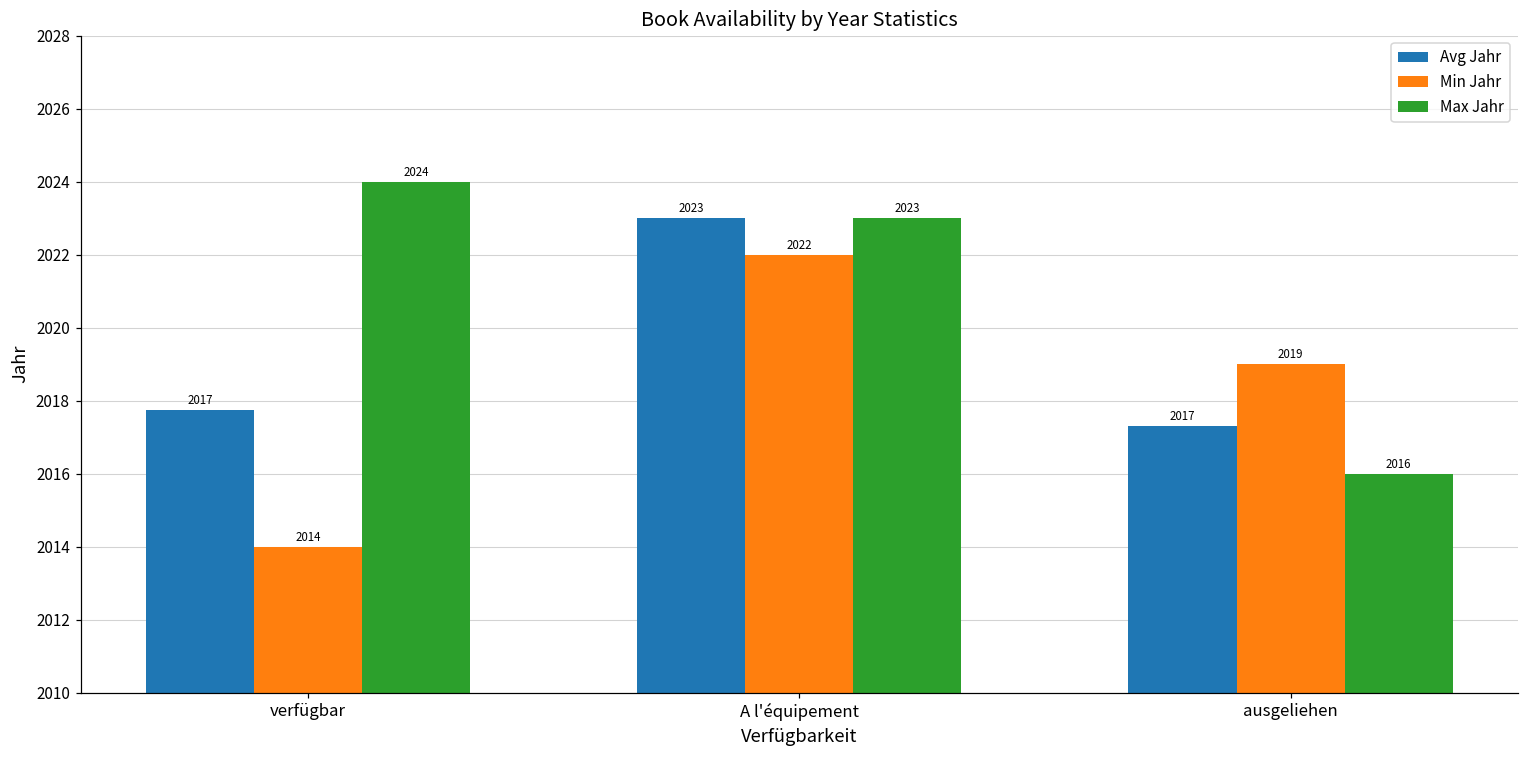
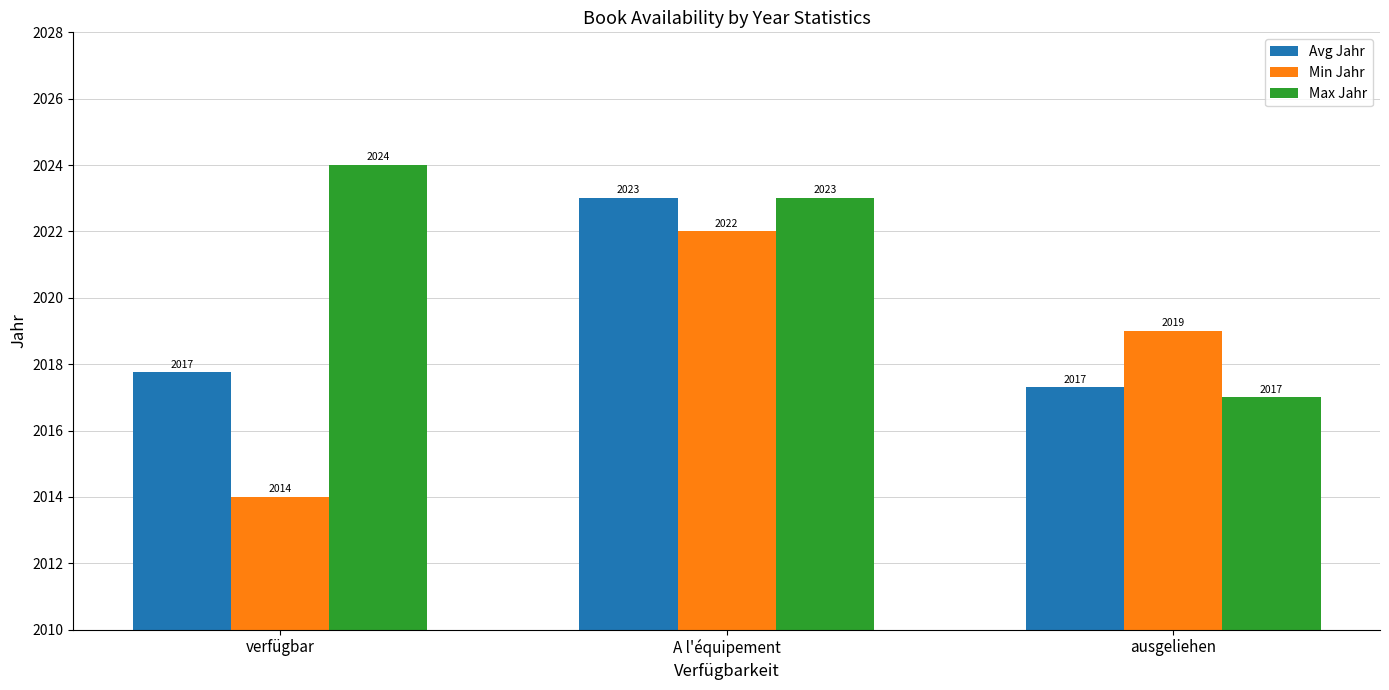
Max Jahr, ausgeliehen: 2016 -> 2017
